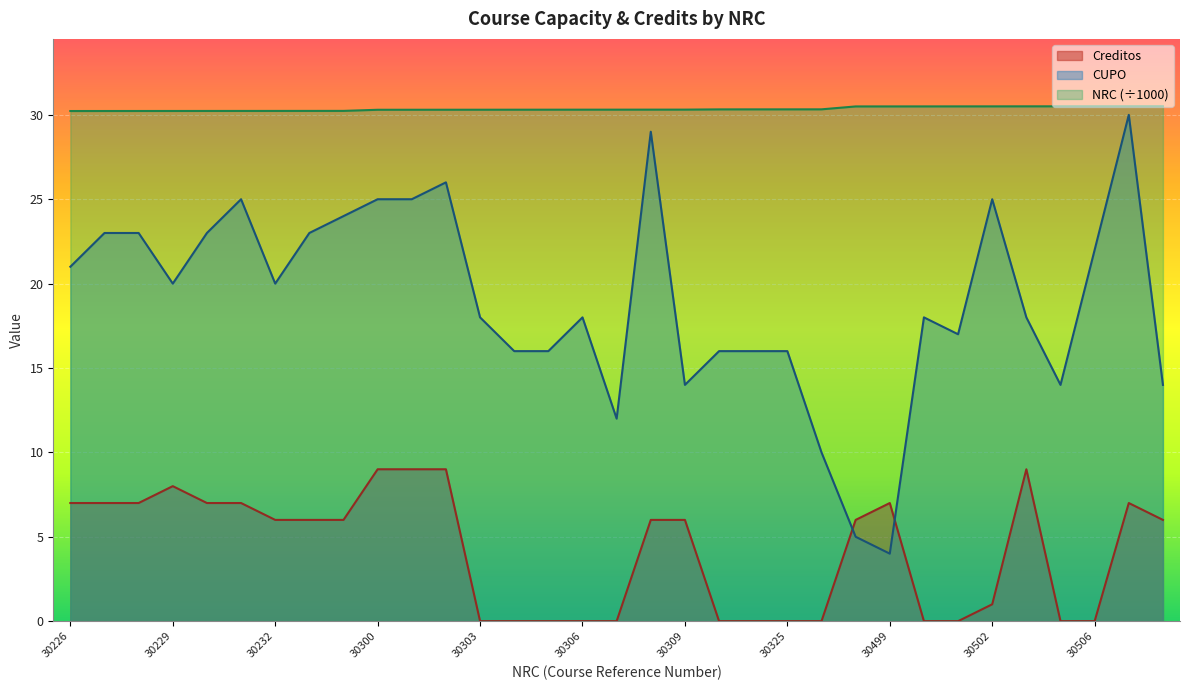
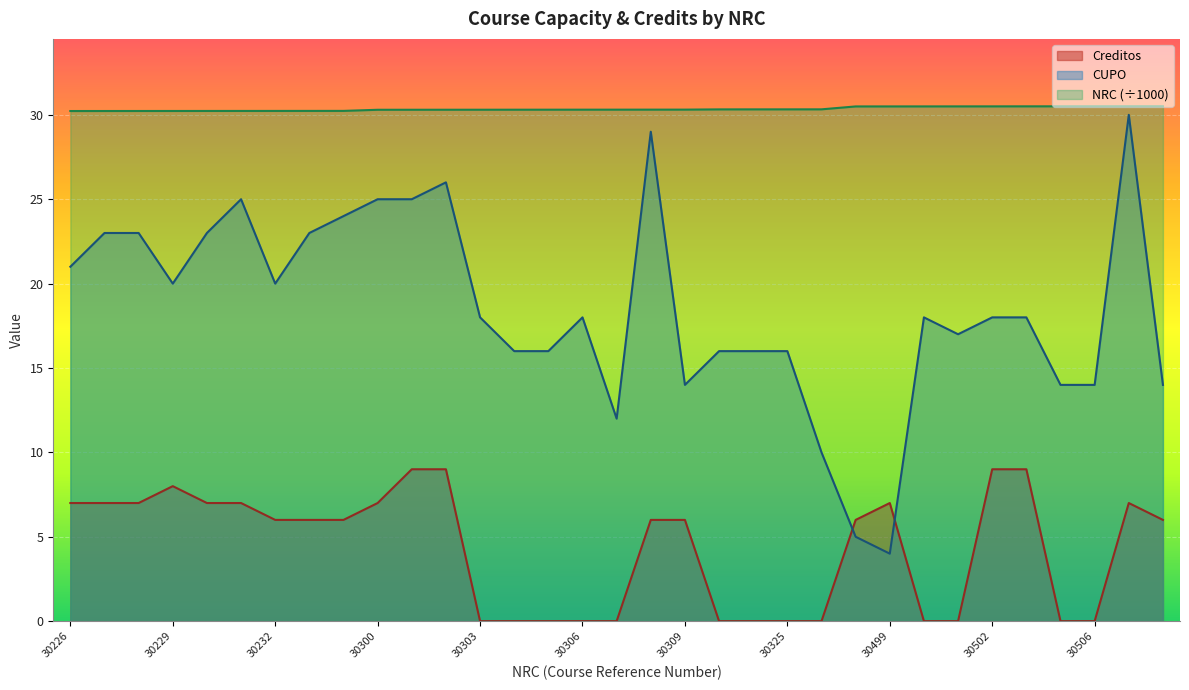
Creditos, 30300: 9 -> 7
Creditos, 30502: 1 -> 9
CUPO, 30502: 25 -> 18
CUPO, 30506: 22 -> 14
